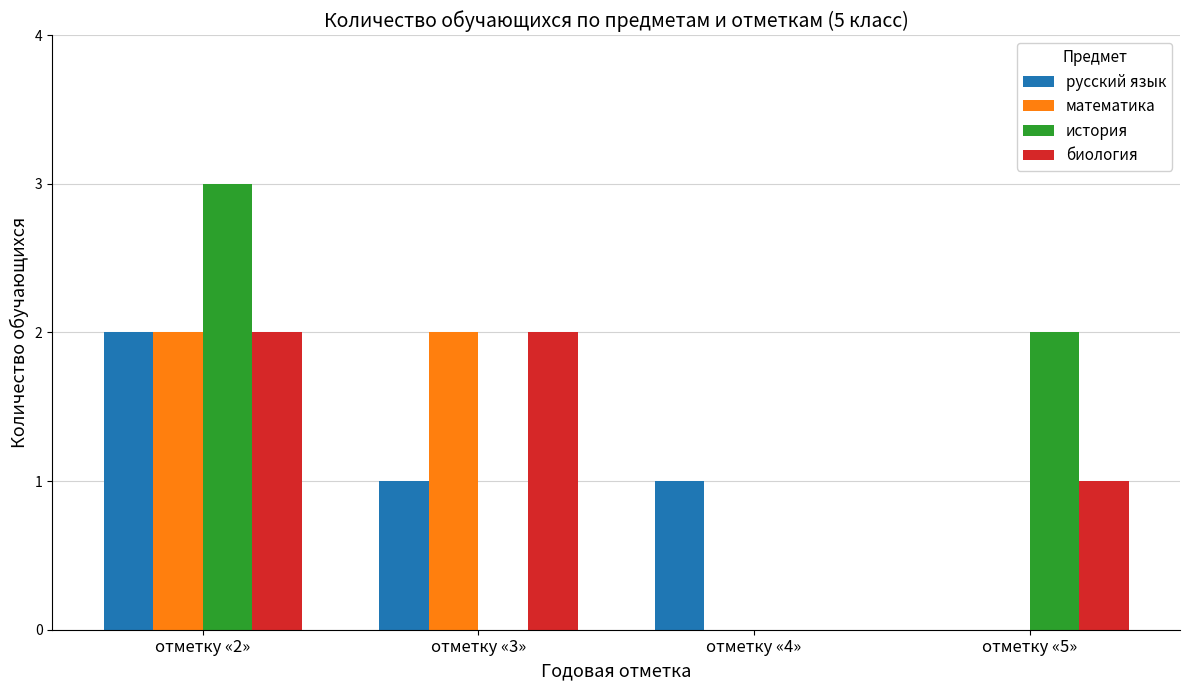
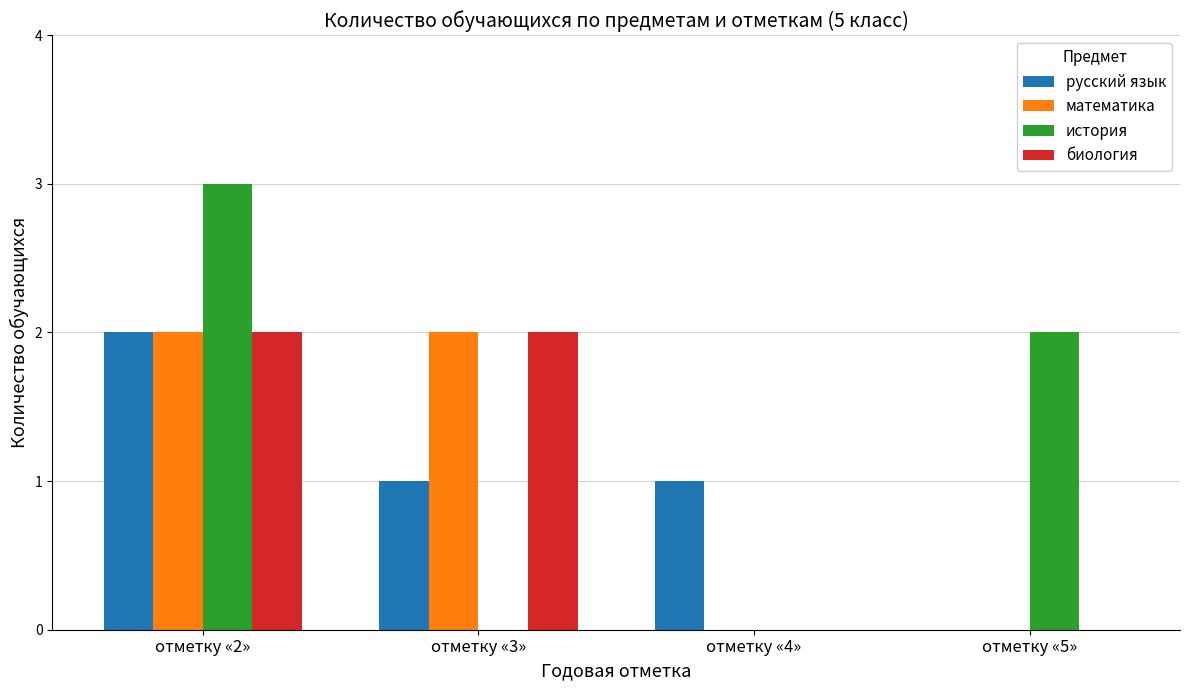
биология, отметку «5»: 1 -> 0
